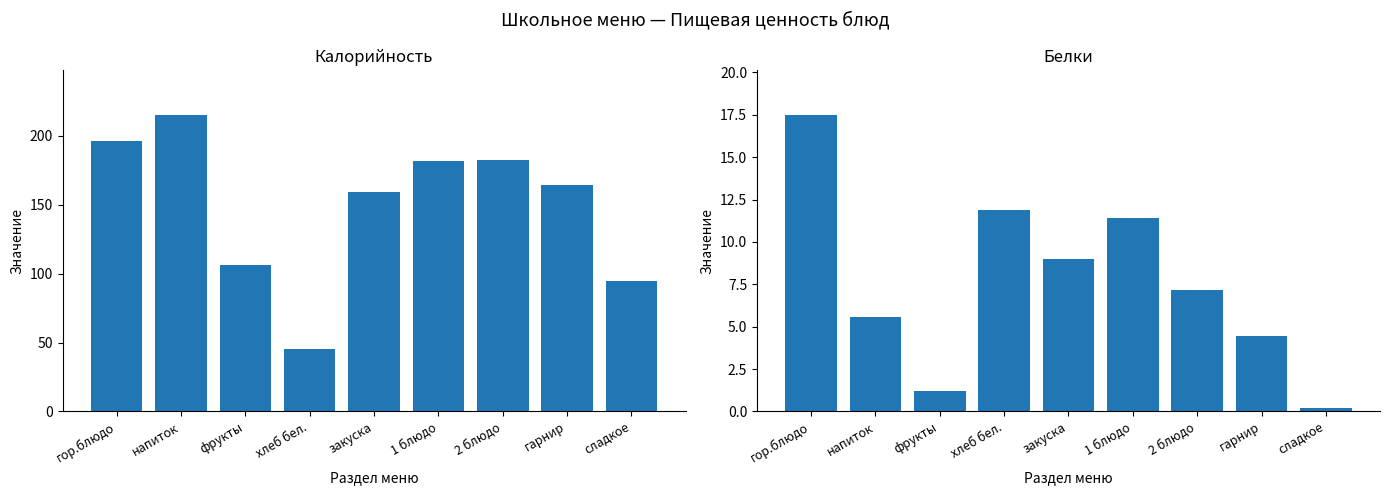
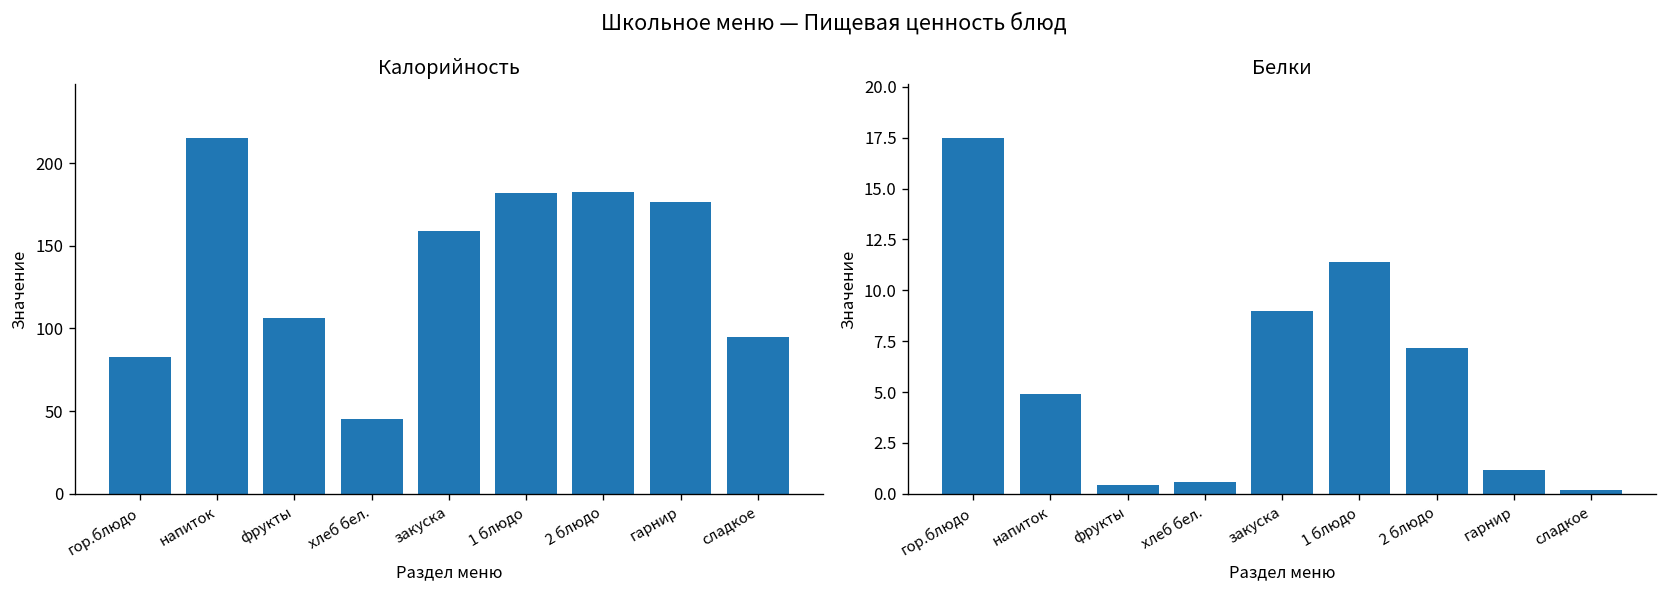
Калорийность, гор.блюдо: 196 -> 83
Калорийность, гарнир: 164 -> 177
Белки, напиток: 5.6 -> 4.9
Белки, фрукты: 1.2 -> 0.4
Белки, хлеб бел.: 11.9 -> 0.6
Белки, гарнир: 4.4 -> 1.2
